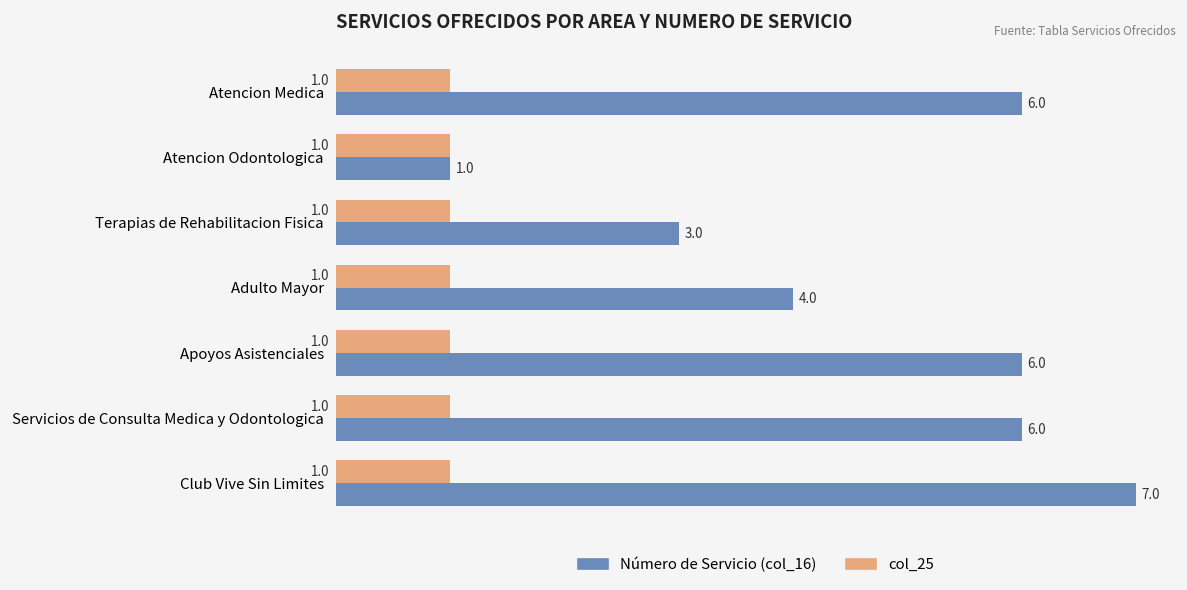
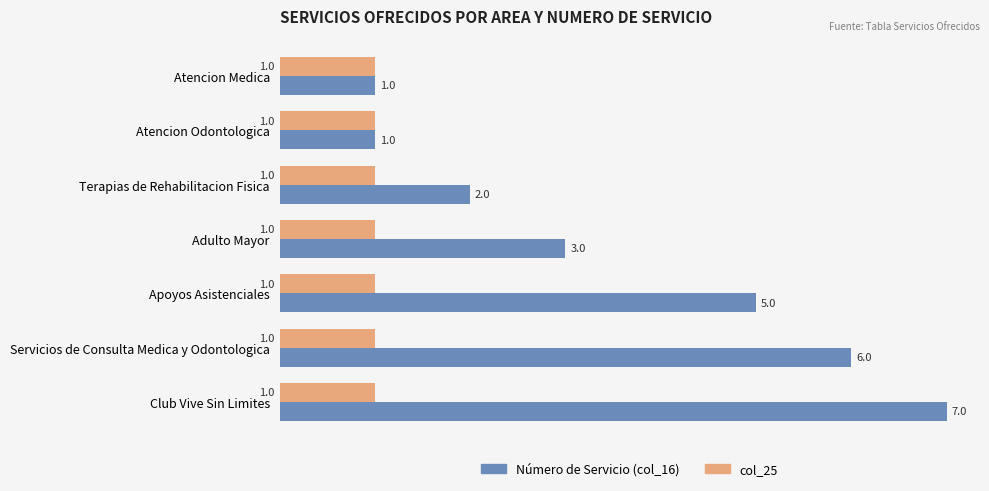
Número de Servicio (col_16), Atencion Medica: 6.0 -> 1.0
Número de Servicio (col_16), Terapias de Rehabilitacion Fisica: 3.0 -> 2.0
Número de Servicio (col_16), Adulto Mayor: 4.0 -> 3.0
Número de Servicio (col_16), Apoyos Asistenciales: 6.0 -> 5.0
